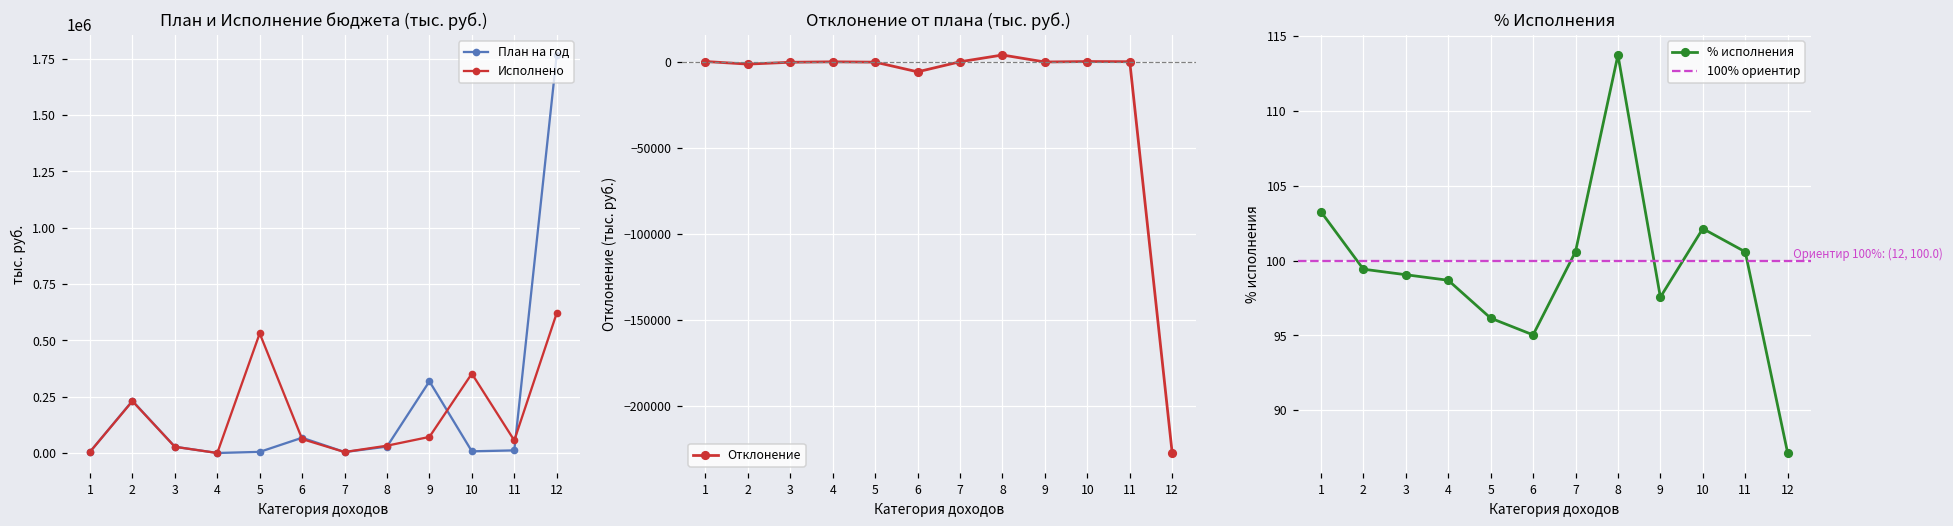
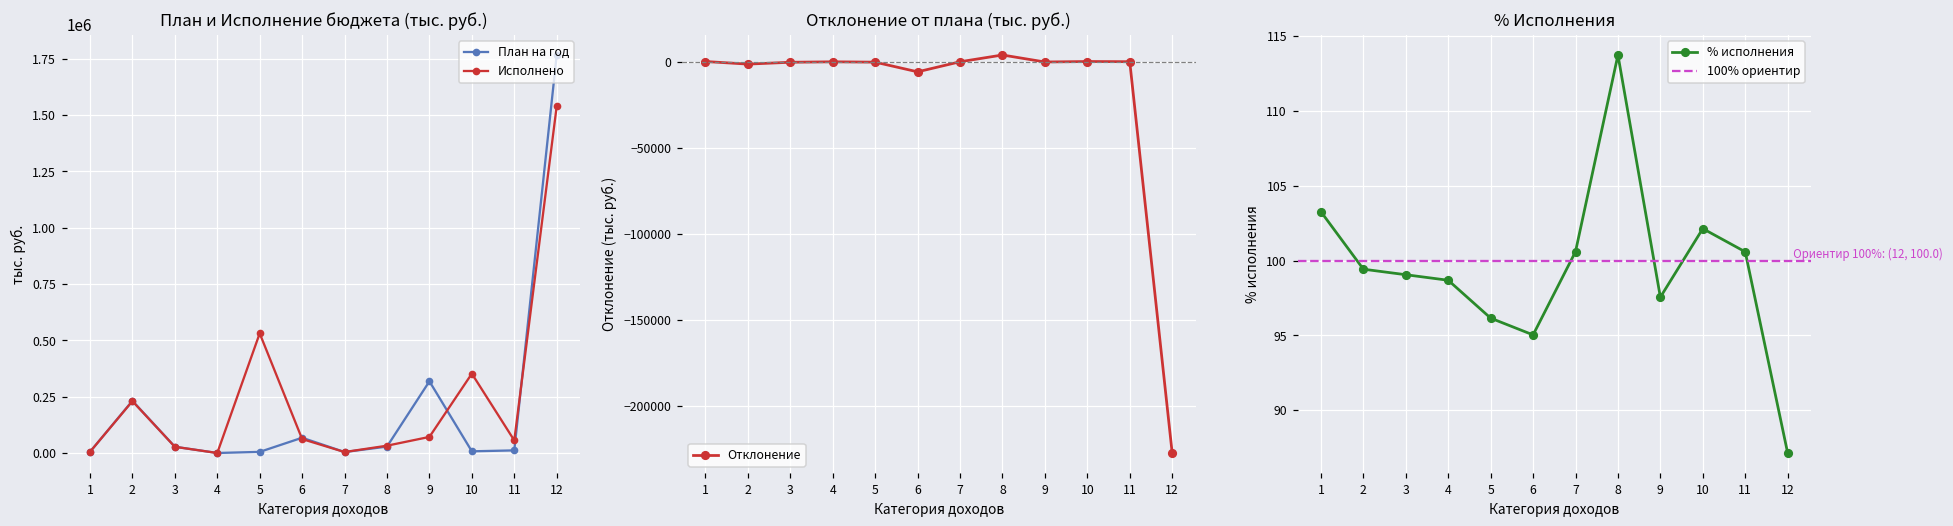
План и Исполнение бюджета (тыс. руб.), Исполнено, 12: 620000 -> 1540000
